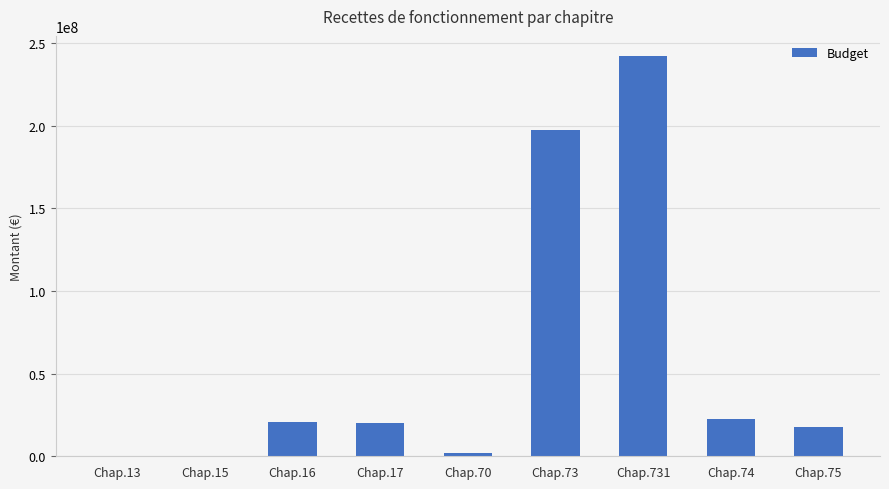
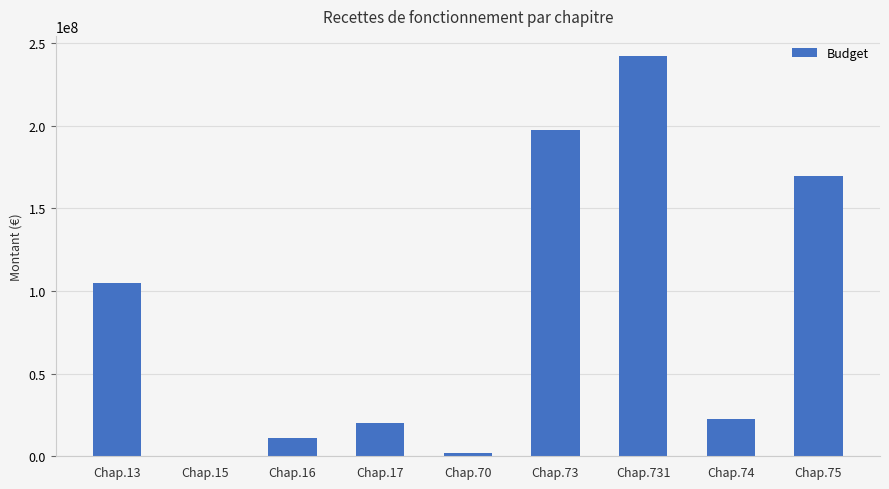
Chap.13: 0 -> 105000000
Chap.16: 21000000 -> 11000000
Chap.75: 18000000 -> 170000000
